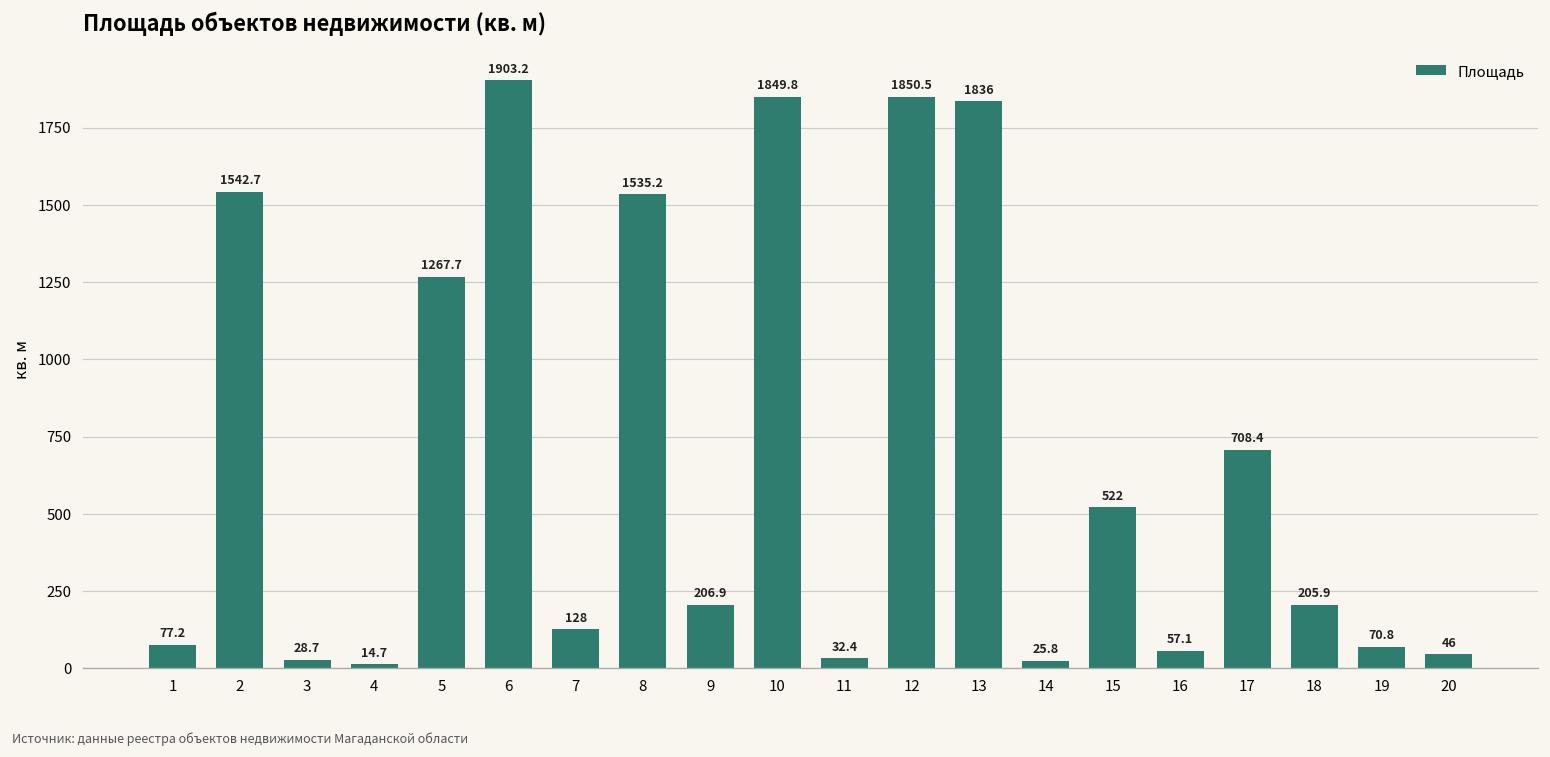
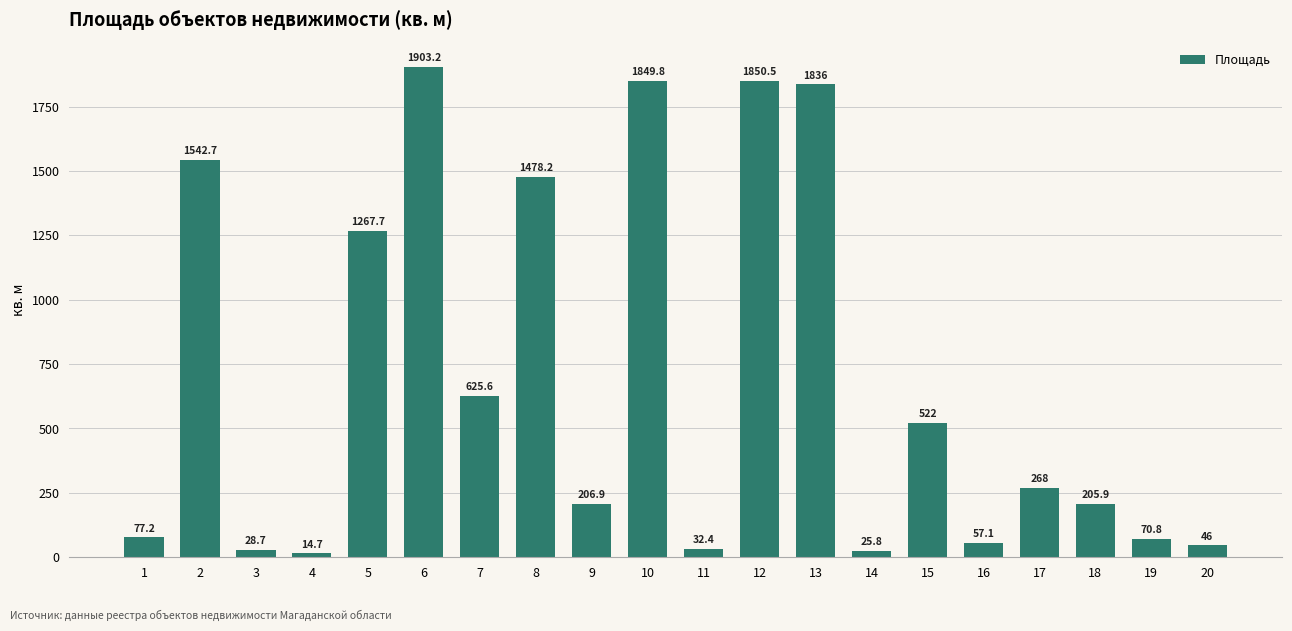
7: 128 -> 625.6
8: 1535.2 -> 1478.2
17: 708.4 -> 268
